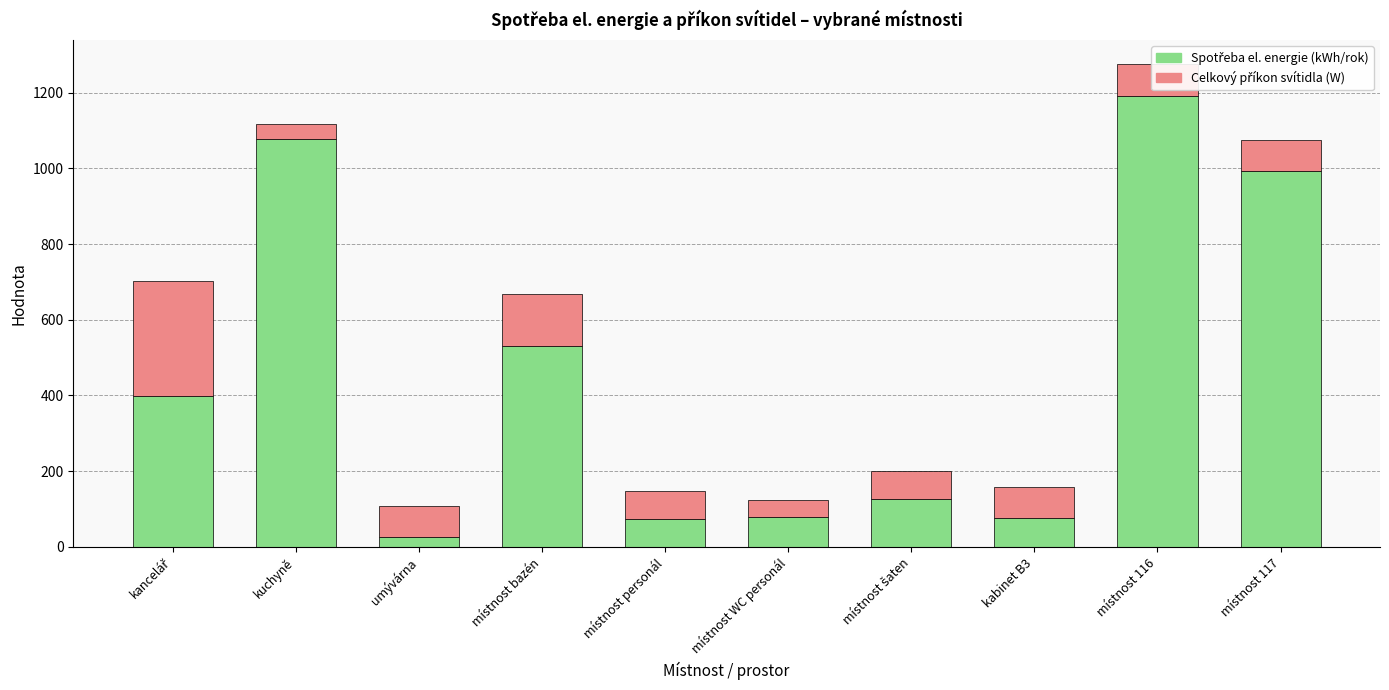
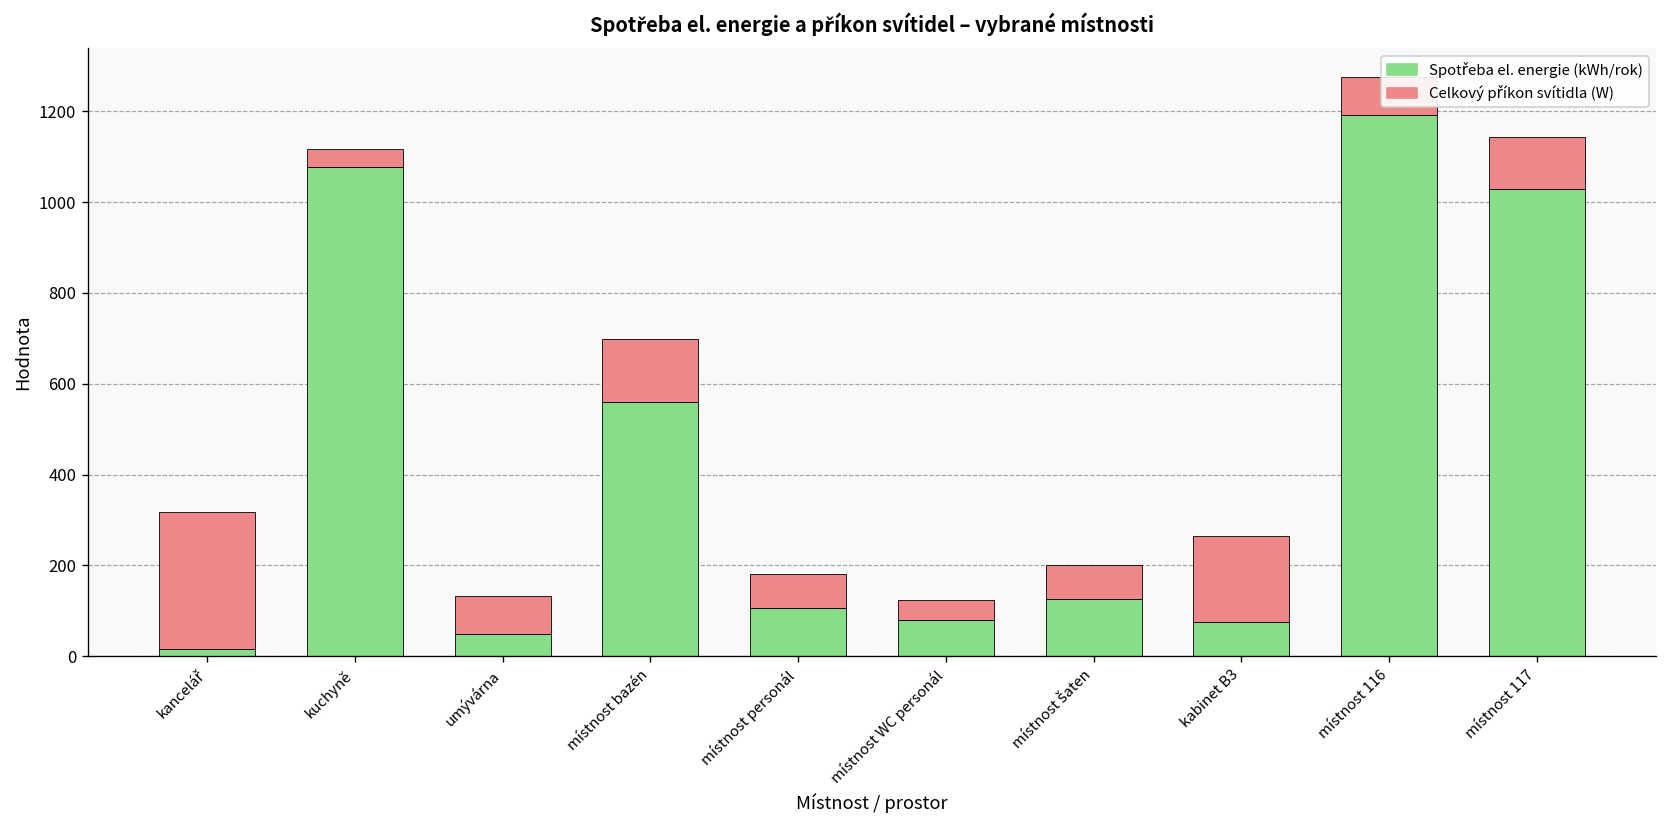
Spotřeba el. energie (kWh/rok), kancelář: 400 -> 20
Spotřeba el. energie (kWh/rok), umývárna: 20 -> 50
Spotřeba el. energie (kWh/rok), místnost bazén: 530 -> 560
Spotřeba el. energie (kWh/rok), místnost personál: 70 -> 110
Celkový příkon svítidla (W), kabinet B3: 80 -> 190
Spotřeba el. energie (kWh/rok), místnost 117: 990 -> 1030
Celkový příkon svítidla (W), místnost 117: 80 -> 110
